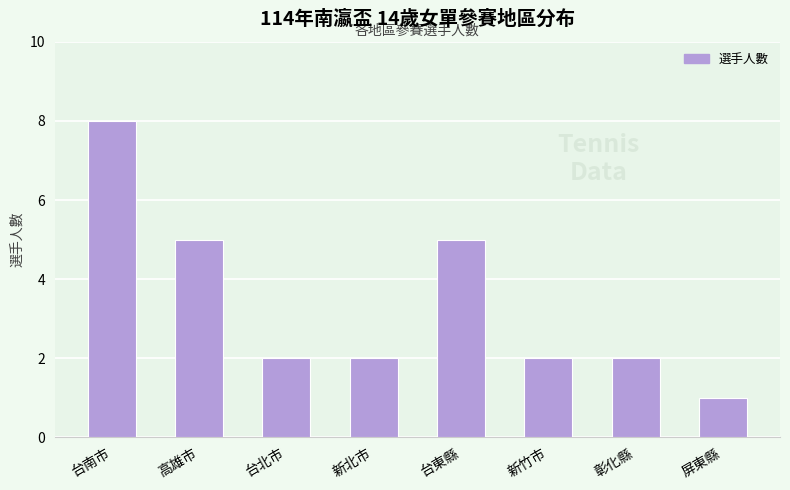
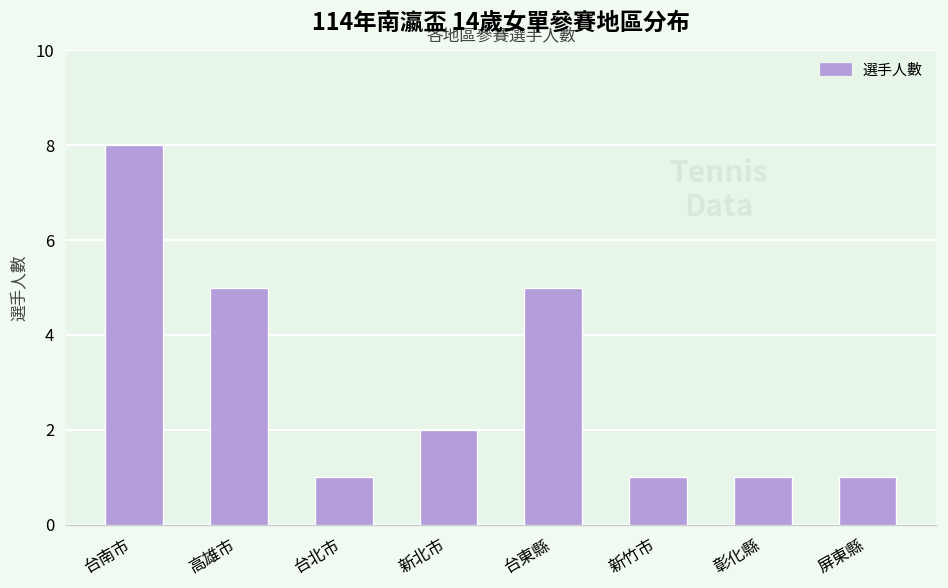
台北市: 2 -> 1
新竹市: 2 -> 1
彰化縣: 2 -> 1
